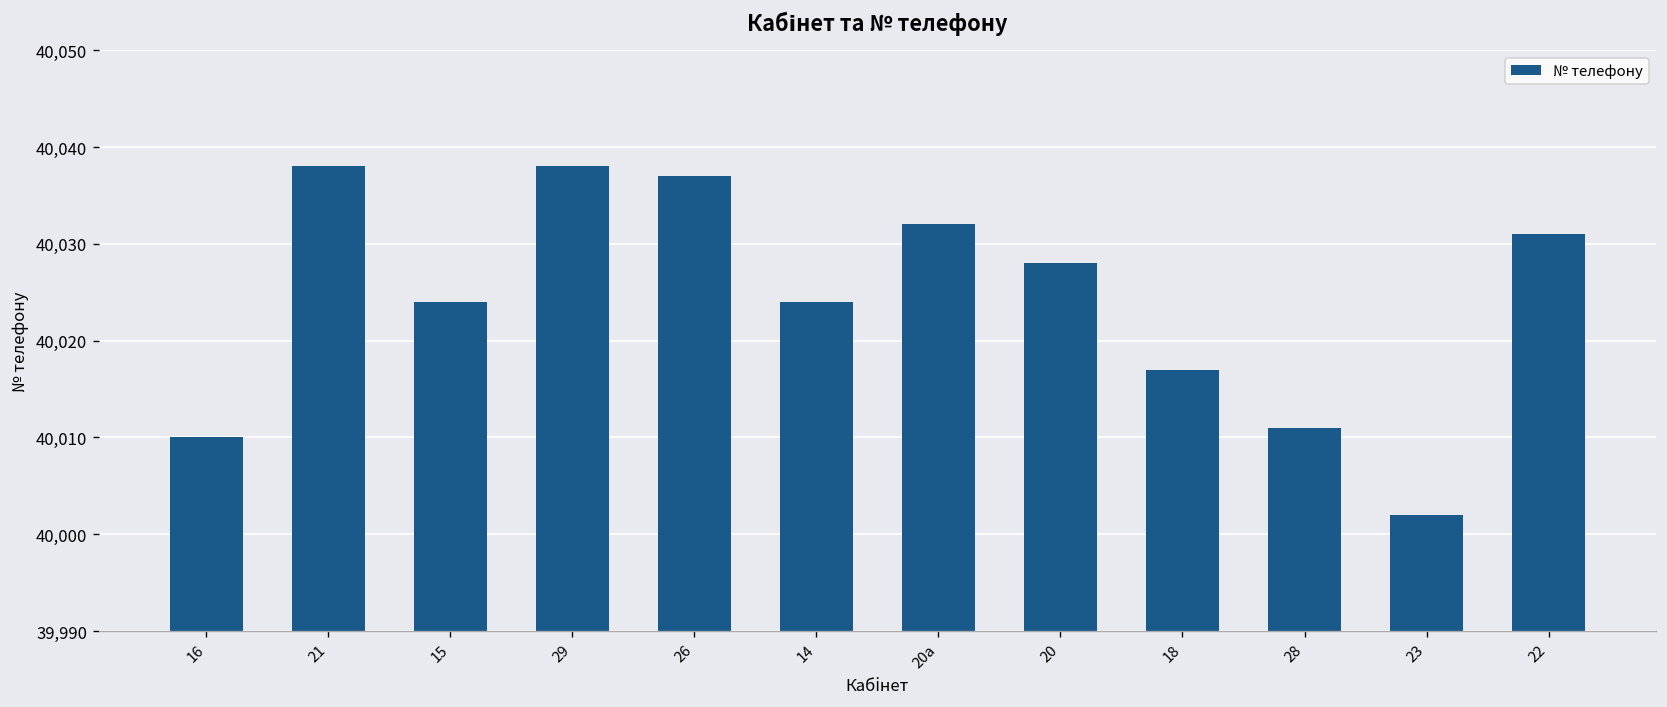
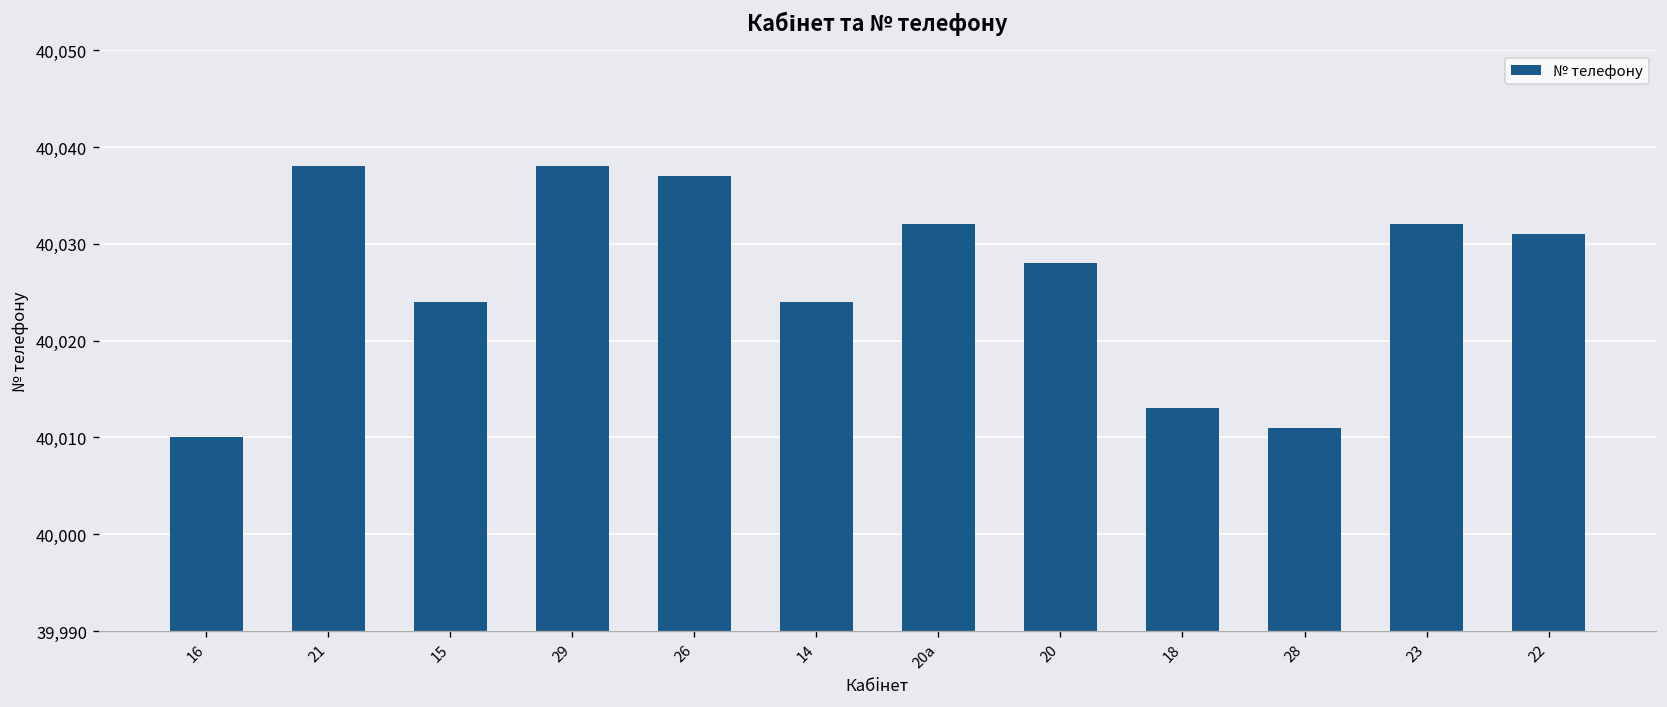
18: 40,017 -> 40,013
23: 40,002 -> 40,032
